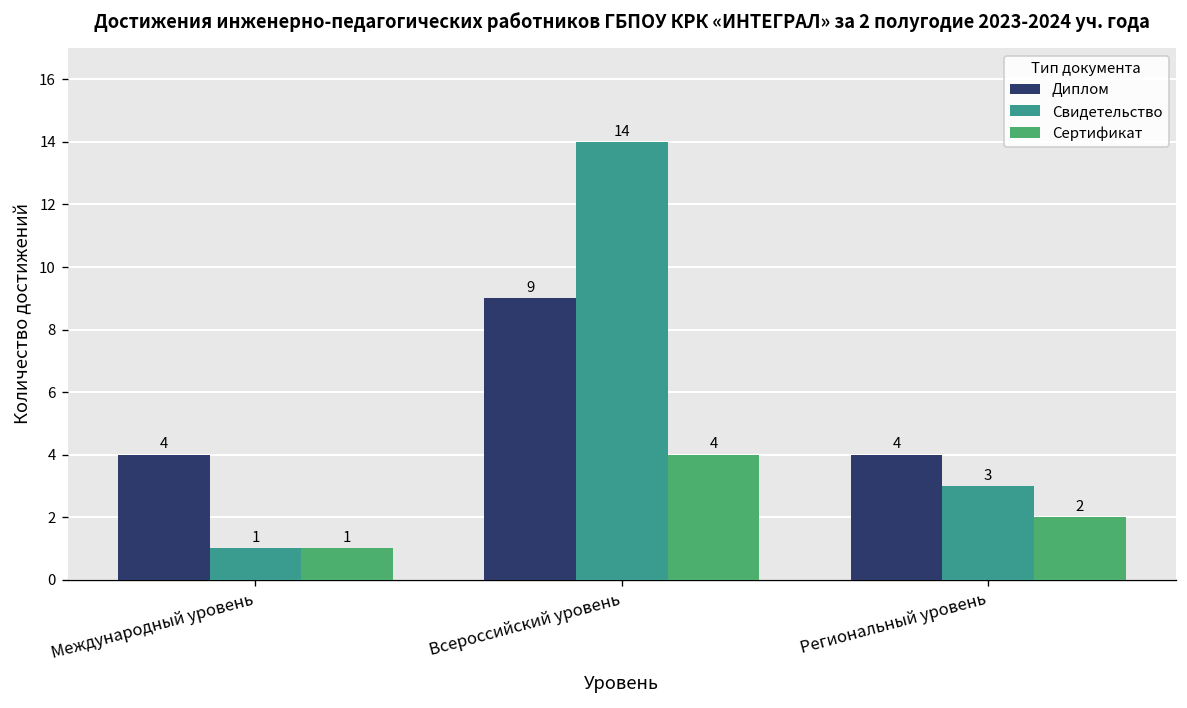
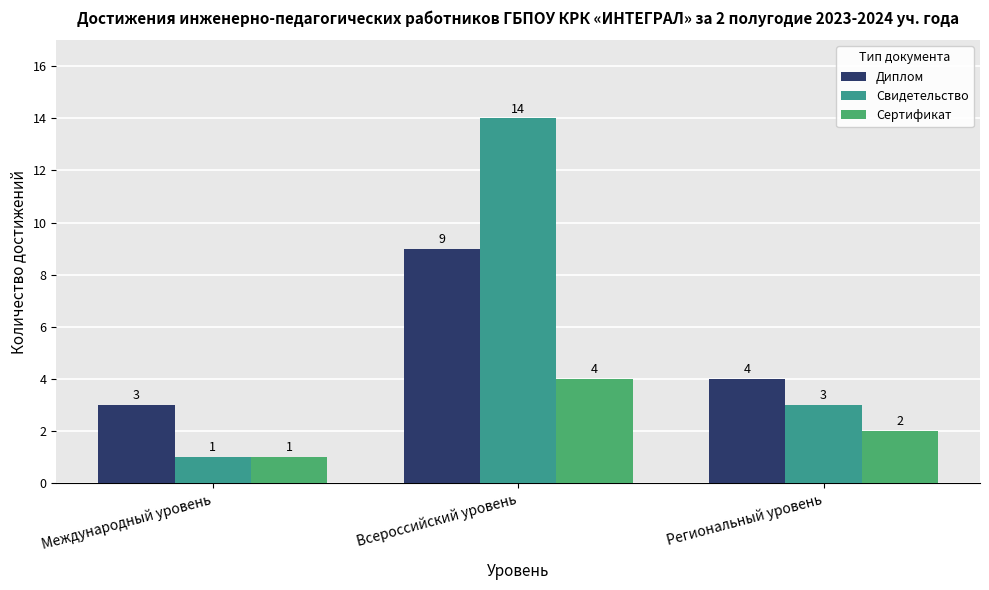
Диплом, Международный уровень: 4 -> 3
